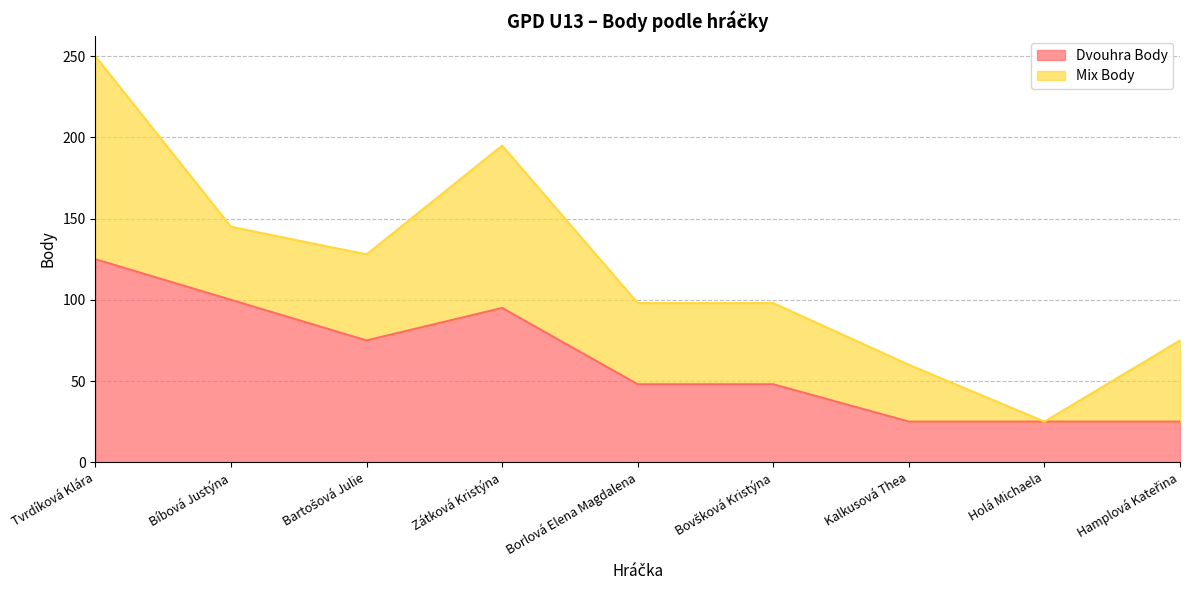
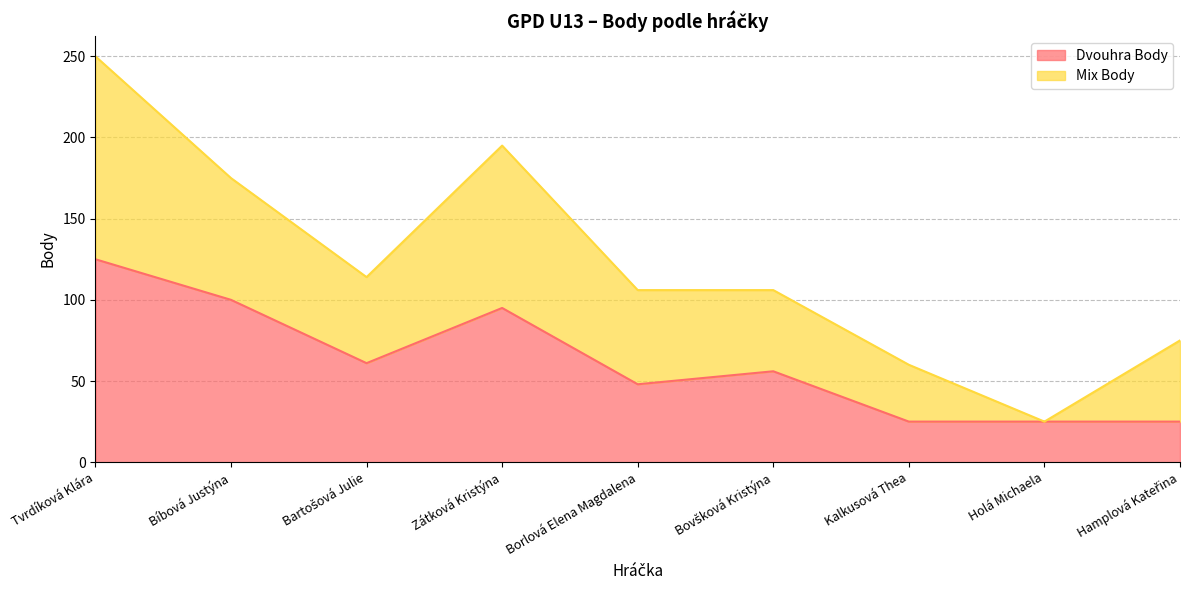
Mix Body, Bíbová Justýna: 45 -> 75
Dvouhra Body, Bartošová Julie: 75 -> 61
Mix Body, Borlová Elena Magdalena: 50 -> 58
Dvouhra Body, Bovšková Kristýna: 48 -> 56
